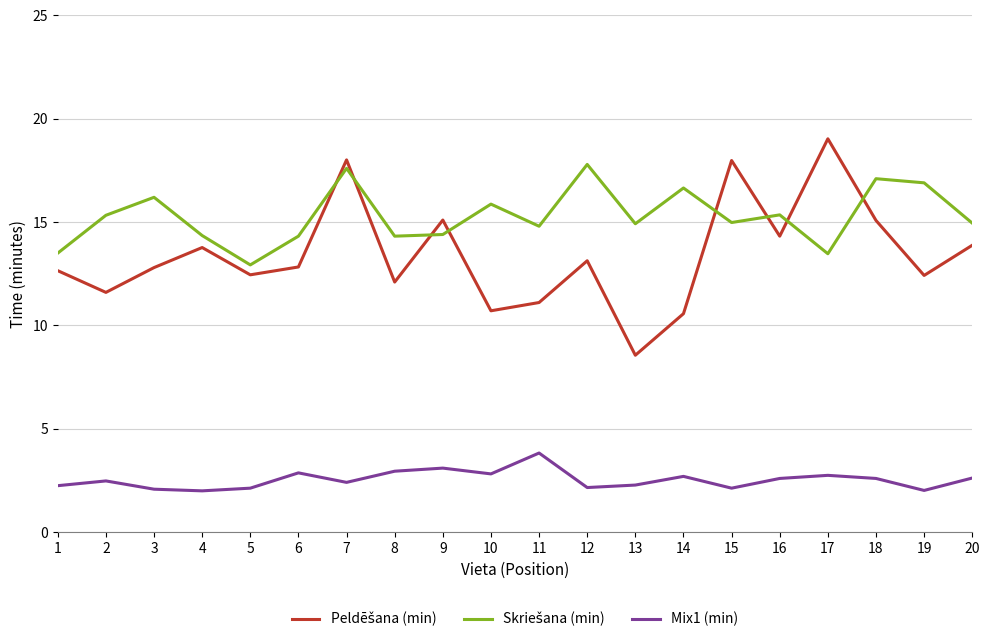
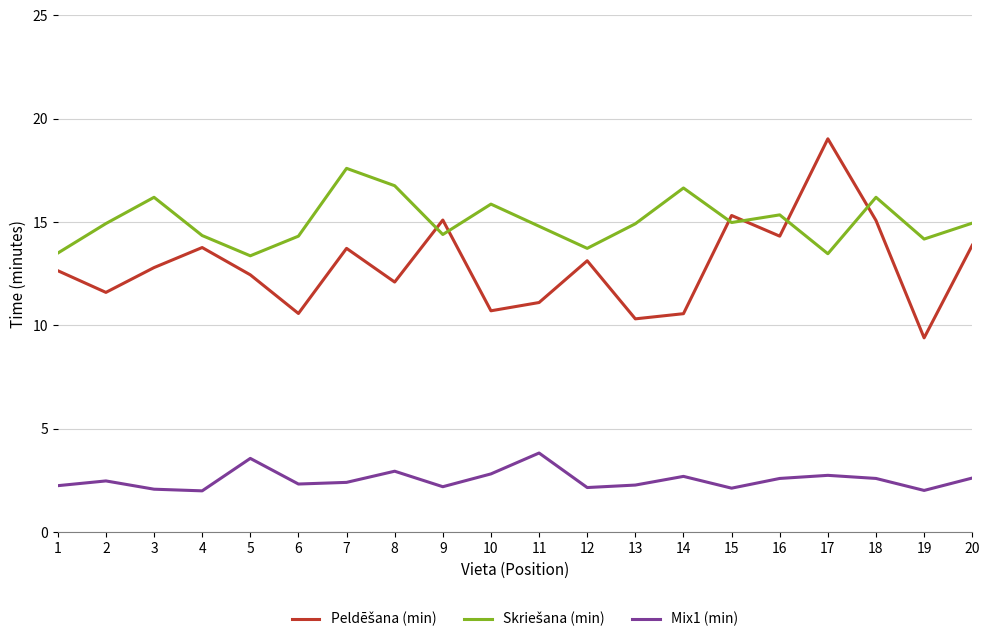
Skriešana (min), 2: 15.3 -> 14.9
Skriešana (min), 5: 12.9 -> 13.4
Mix1 (min), 5: 2.1 -> 3.6
Peldēšana (min), 6: 12.8 -> 10.6
Mix1 (min), 6: 2.9 -> 2.3
Peldēšana (min), 7: 18.0 -> 13.7
Skriešana (min), 8: 14.3 -> 16.8
Mix1 (min), 9: 3.1 -> 2.2
Skriešana (min), 12: 17.8 -> 13.7
Peldēšana (min), 13: 8.6 -> 10.3
Peldēšana (min), 15: 18.0 -> 15.3
Skriešana (min), 18: 17.1 -> 16.2
Peldēšana (min), 19: 12.4 -> 9.4
Skriešana (min), 19: 16.9 -> 14.2
